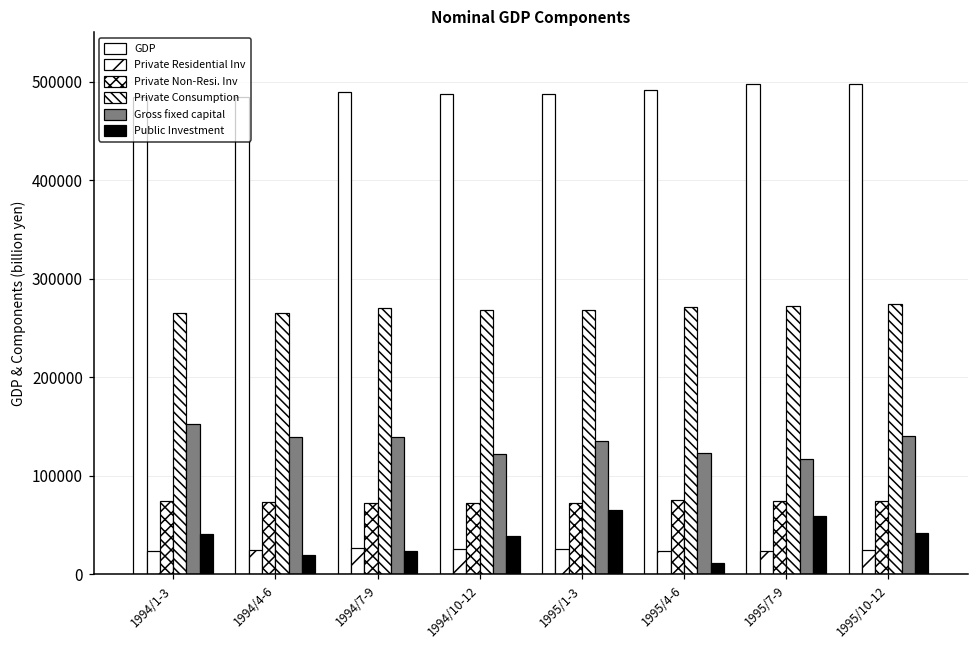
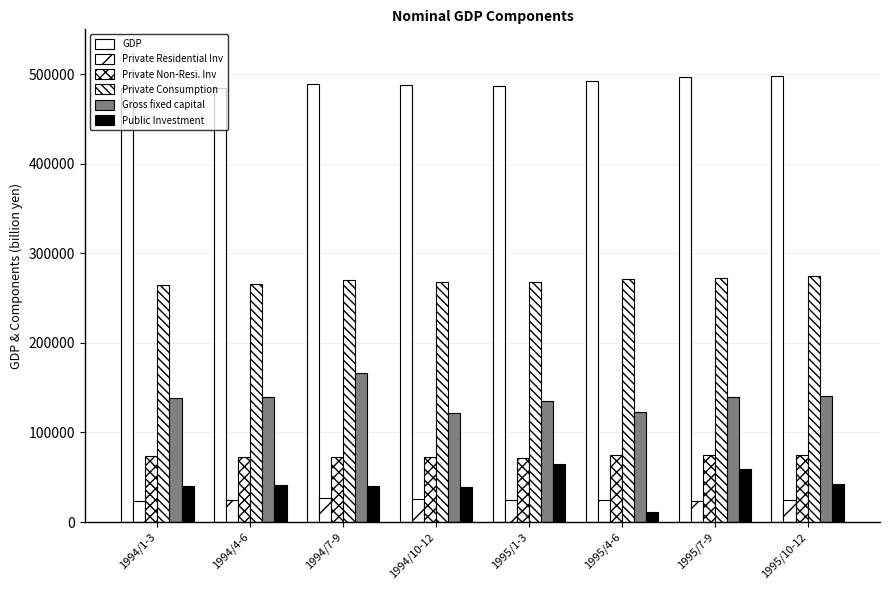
Gross fixed capital, 1994/1-3: 150000 -> 140000
Public Investment, 1994/4-6: 20000 -> 40000
Gross fixed capital, 1994/7-9: 140000 -> 170000
Public Investment, 1994/7-9: 20000 -> 40000
Gross fixed capital, 1995/7-9: 120000 -> 140000
